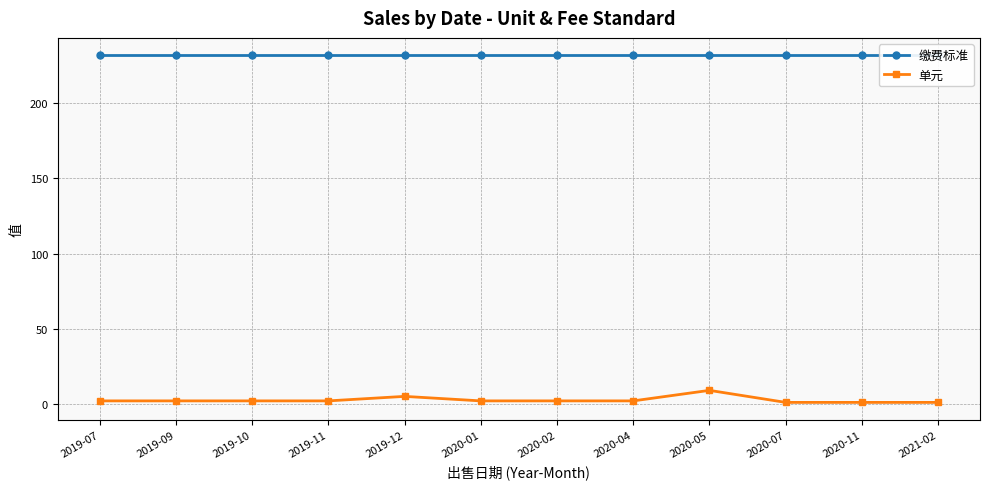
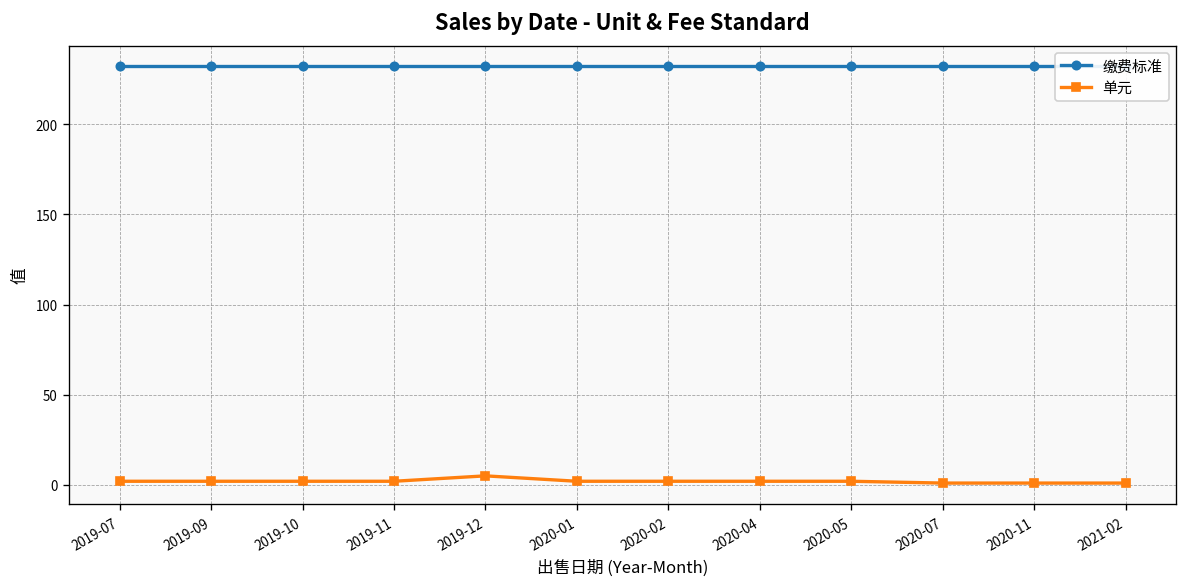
单元, 2020-05: 9 -> 2
